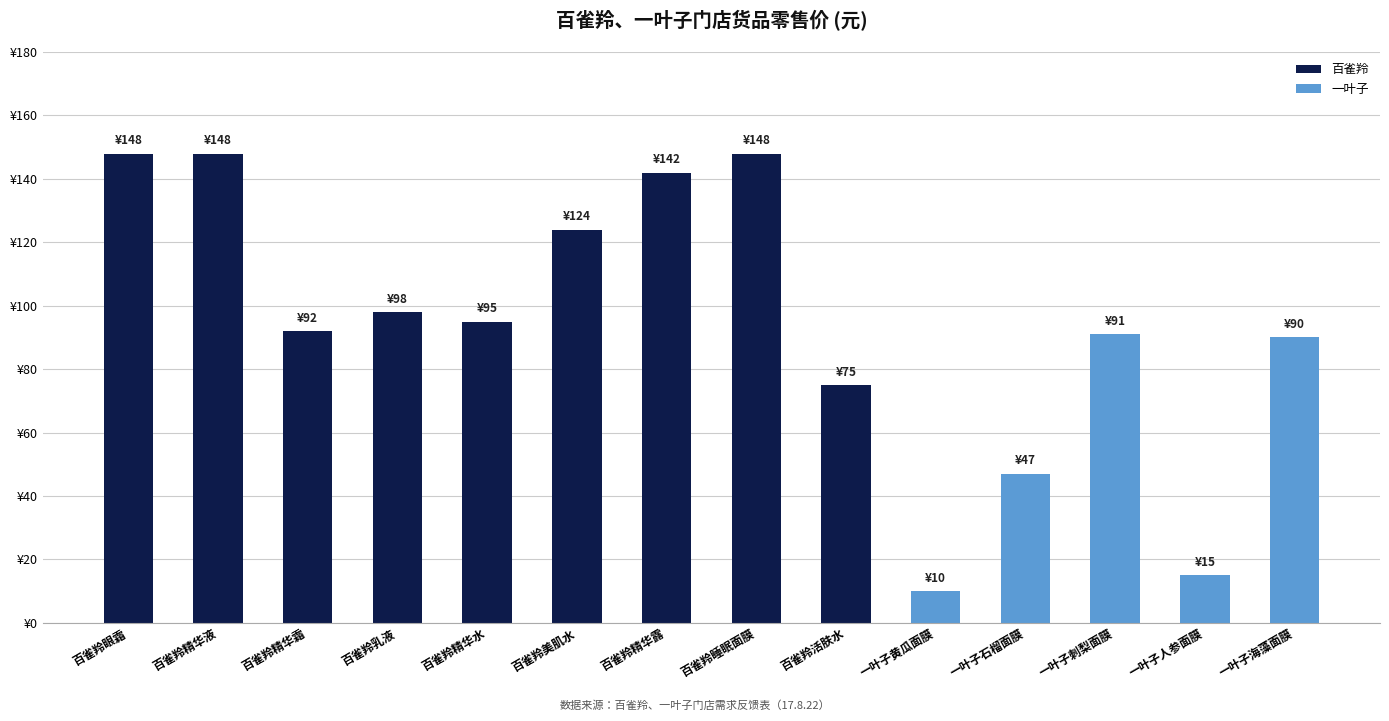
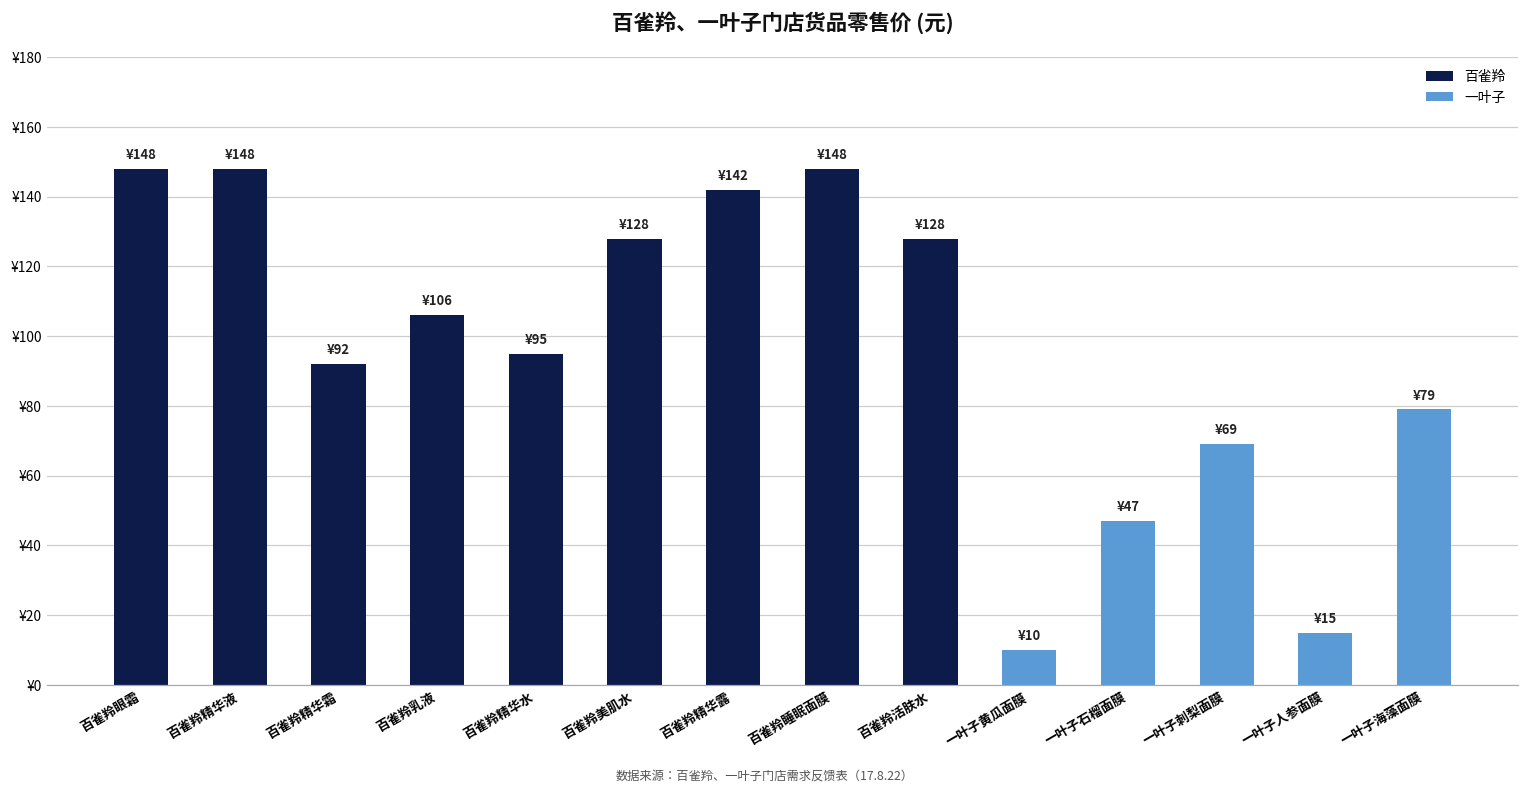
百雀羚乳液: ¥98 -> ¥106
百雀羚美肌水: ¥124 -> ¥128
百雀羚活肤水: ¥75 -> ¥128
一叶子刺梨面膜: ¥91 -> ¥69
一叶子海藻面膜: ¥90 -> ¥79
